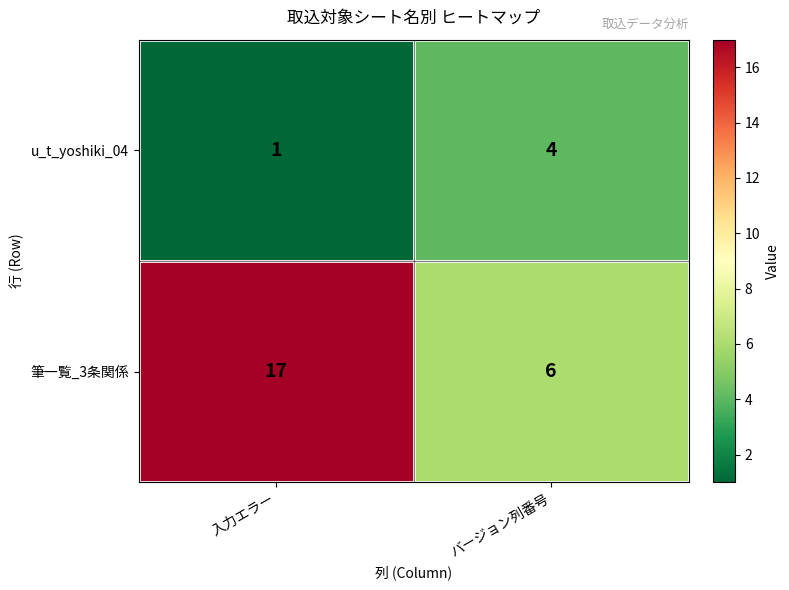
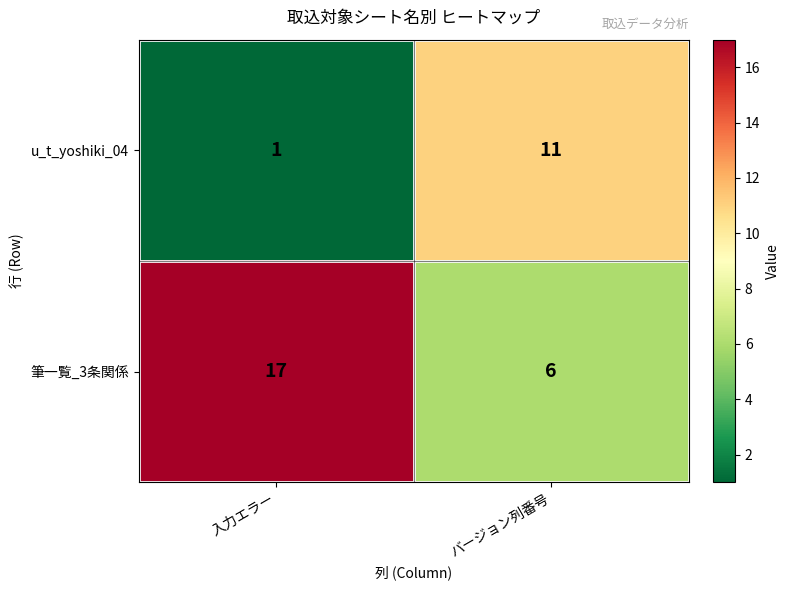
u_t_yoshiki_04, バージョン列番号: 4 -> 11
